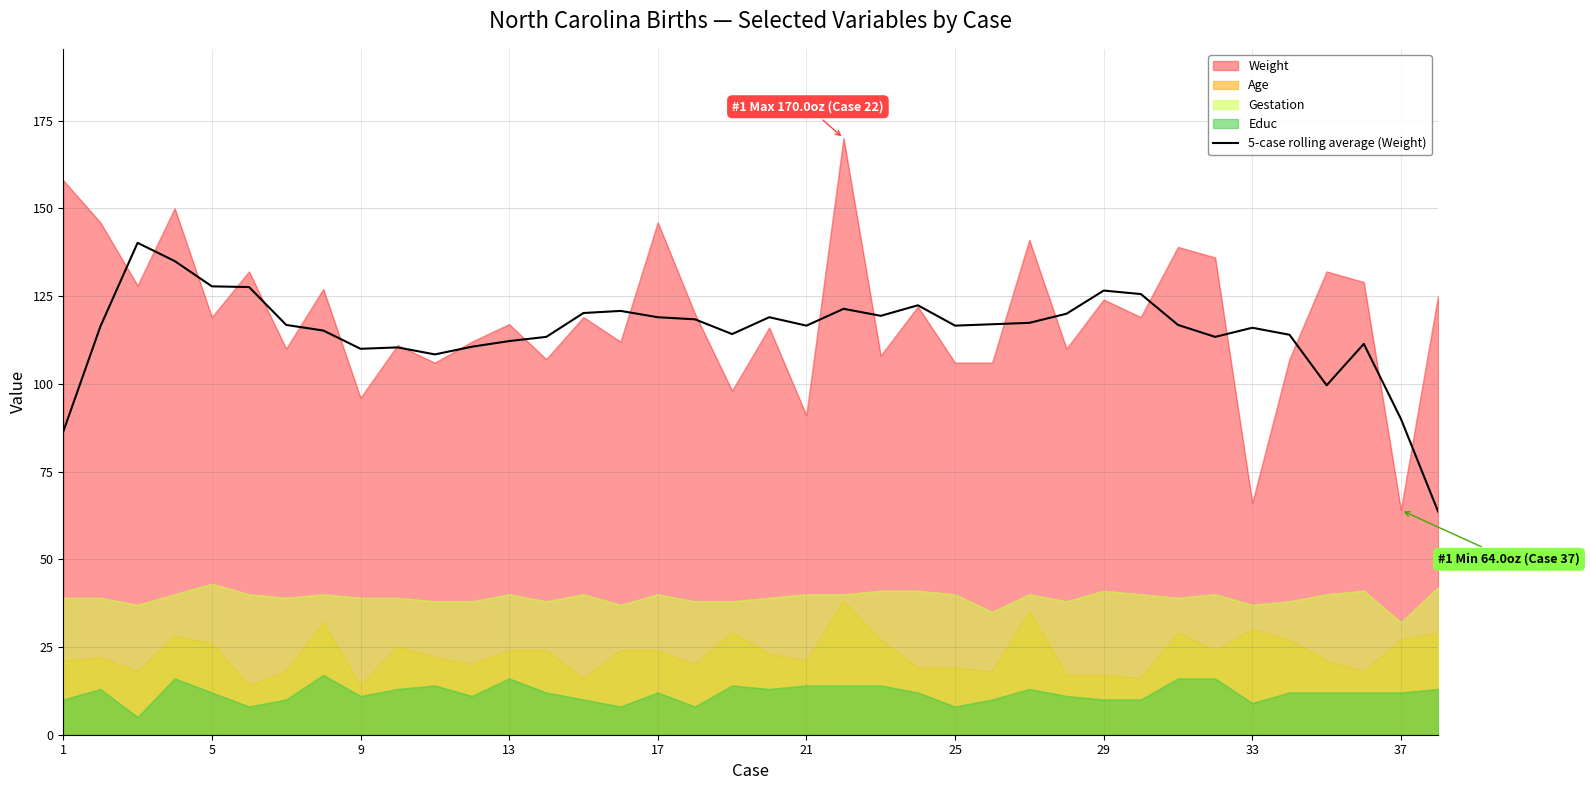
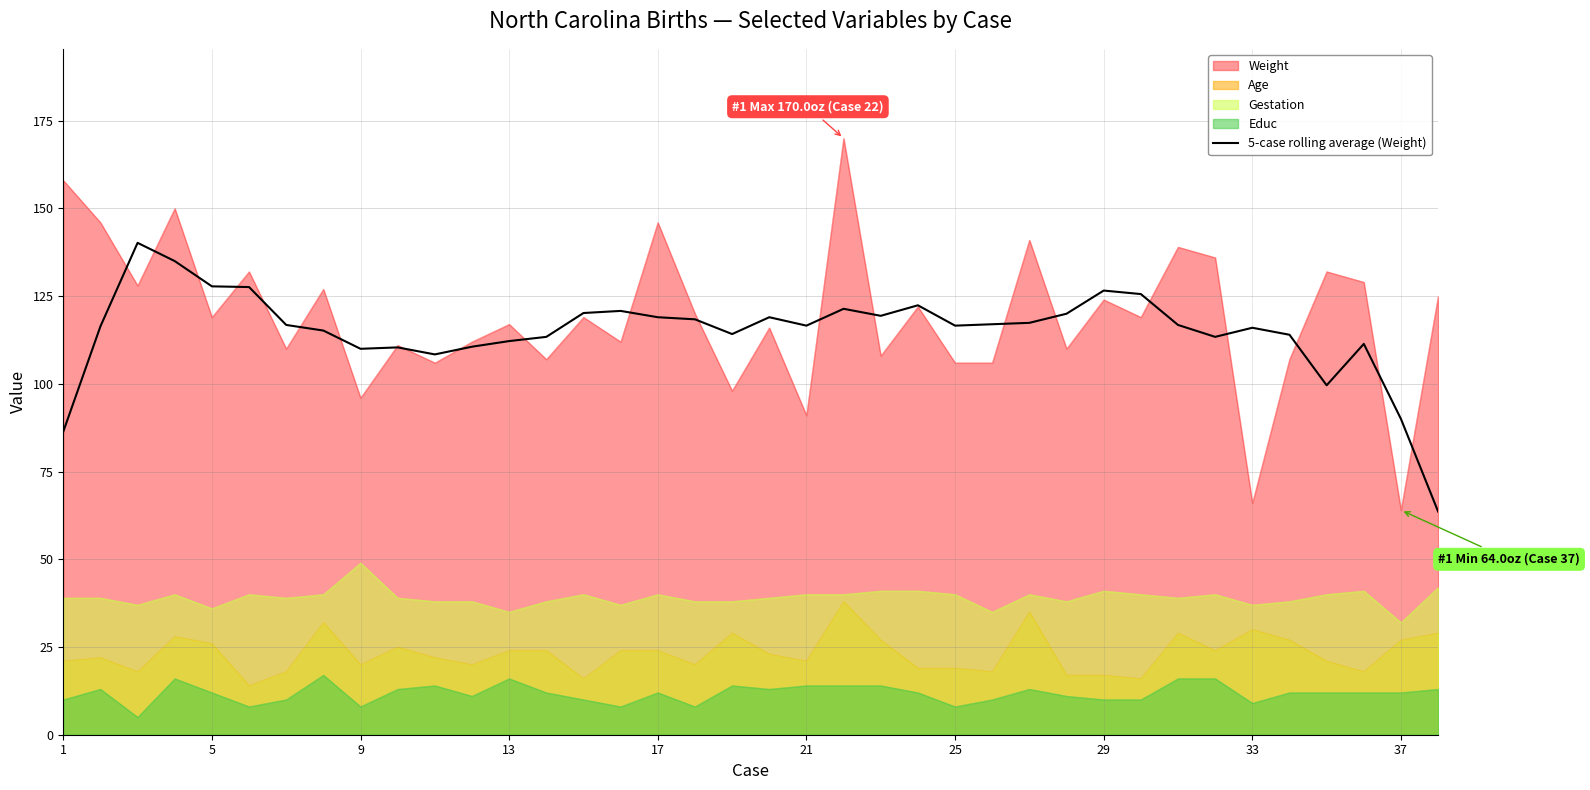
Gestation, 5: 43 -> 36
Age, 9: 14 -> 20
Gestation, 9: 39 -> 49
Educ, 9: 11 -> 8
Gestation, 13: 40 -> 35
